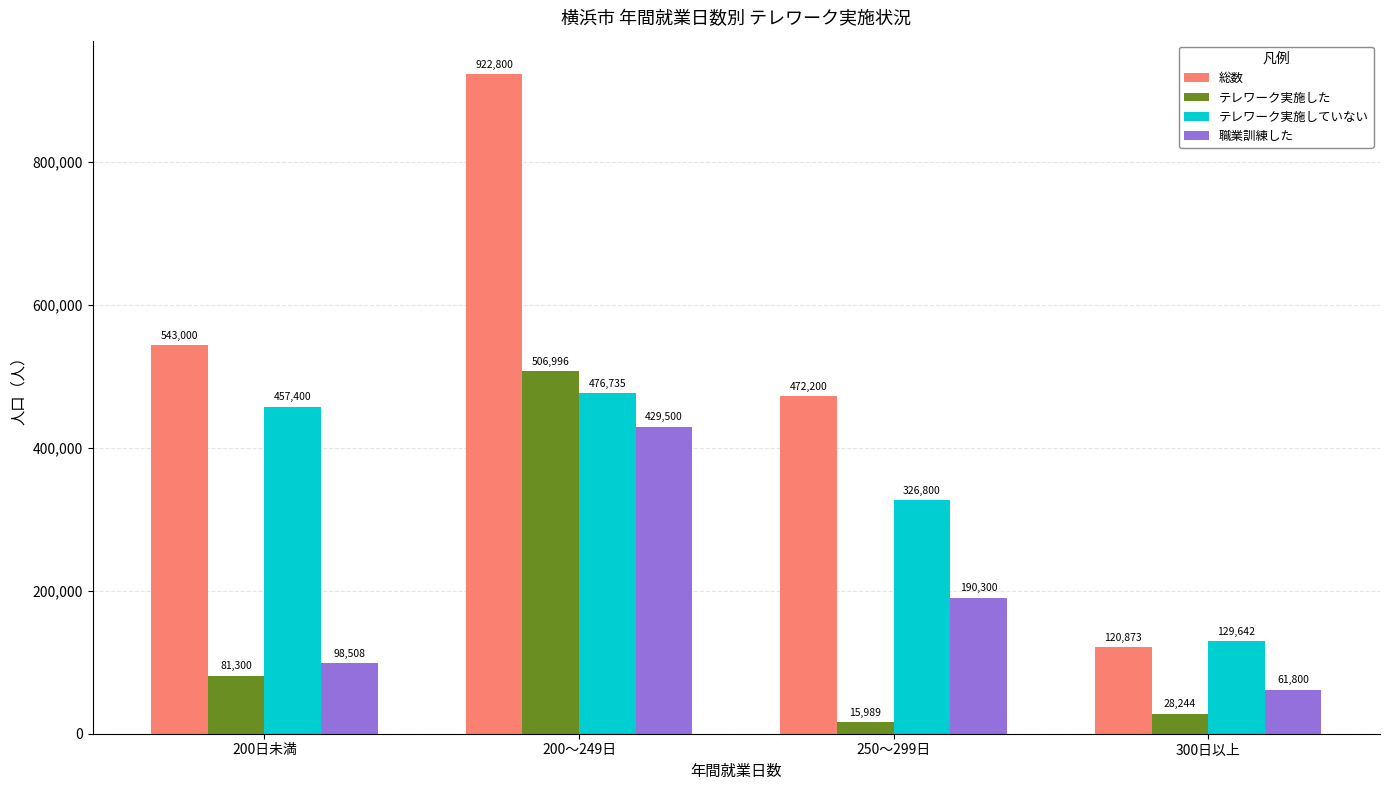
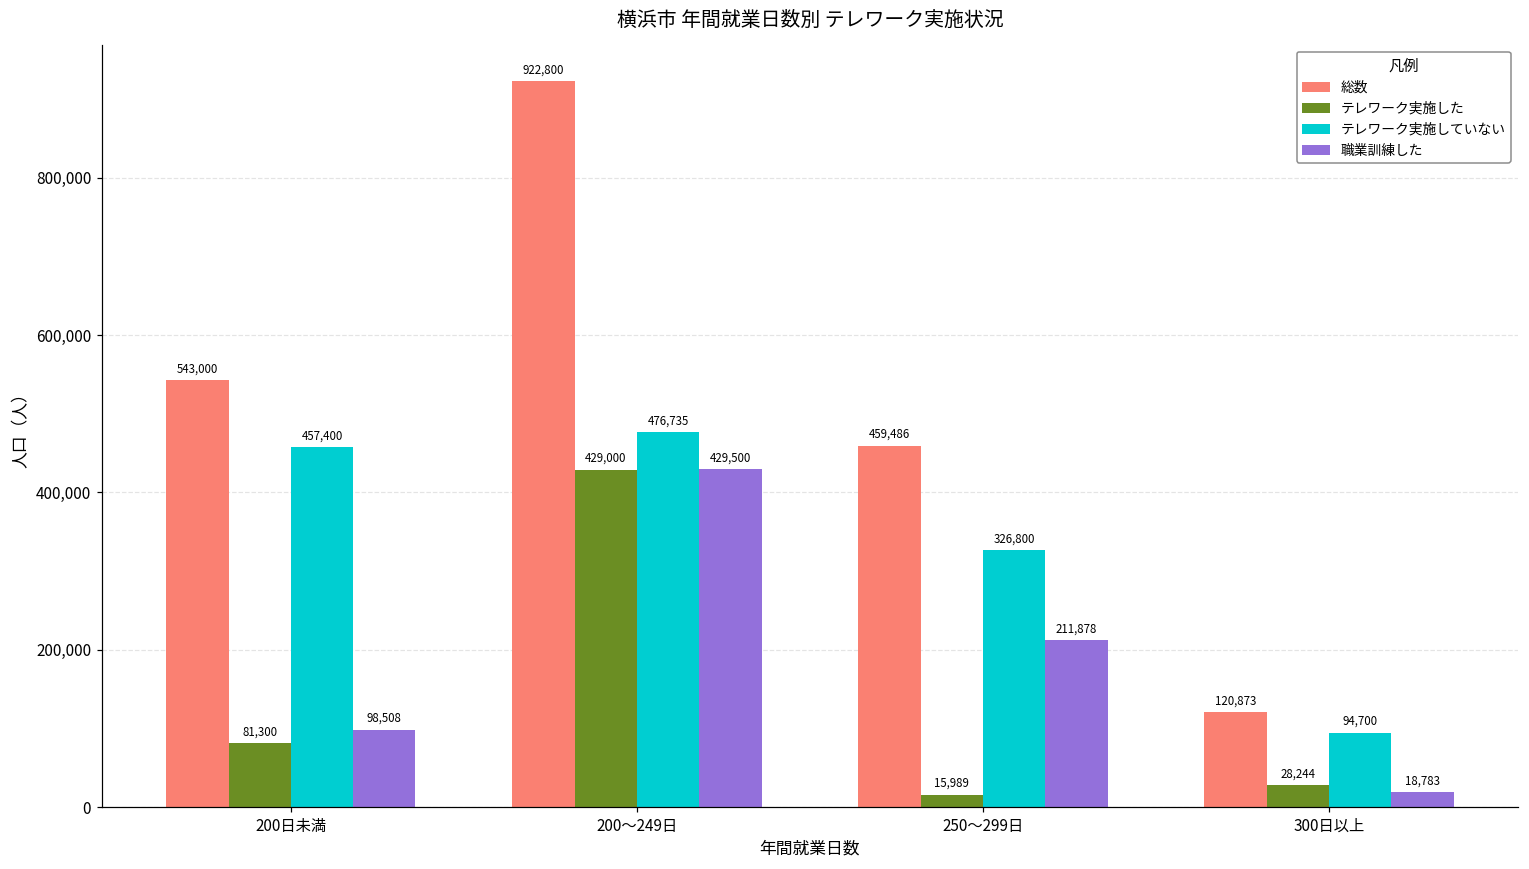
テレワーク実施した, 200～249日: 506,996 -> 429,000
総数, 250～299日: 472,200 -> 459,486
職業訓練した, 250～299日: 190,300 -> 211,878
テレワーク実施していない, 300日以上: 129,642 -> 94,700
職業訓練した, 300日以上: 61,800 -> 18,783
